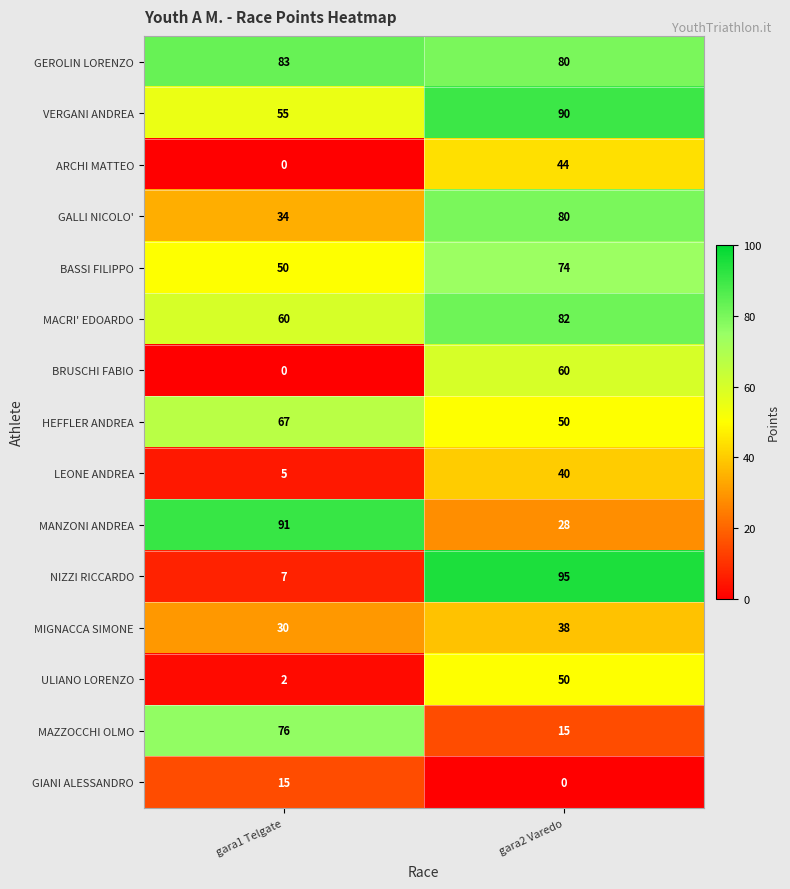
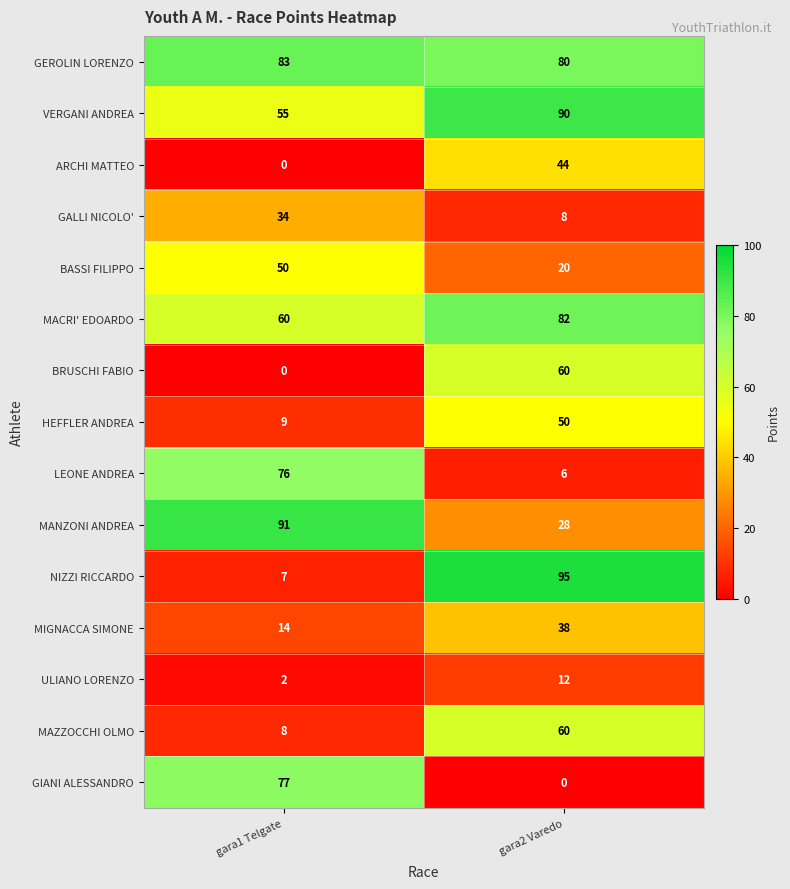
GALLI NICOLO', gara2 Varedo: 80 -> 8
BASSI FILIPPO, gara2 Varedo: 74 -> 20
HEFFLER ANDREA, gara1 Telgate: 67 -> 9
LEONE ANDREA, gara1 Telgate: 5 -> 76
LEONE ANDREA, gara2 Varedo: 40 -> 6
MIGNACCA SIMONE, gara1 Telgate: 30 -> 14
ULIANO LORENZO, gara2 Varedo: 50 -> 12
MAZZOCCHI OLMO, gara1 Telgate: 76 -> 8
MAZZOCCHI OLMO, gara2 Varedo: 15 -> 60
GIANI ALESSANDRO, gara1 Telgate: 15 -> 77
